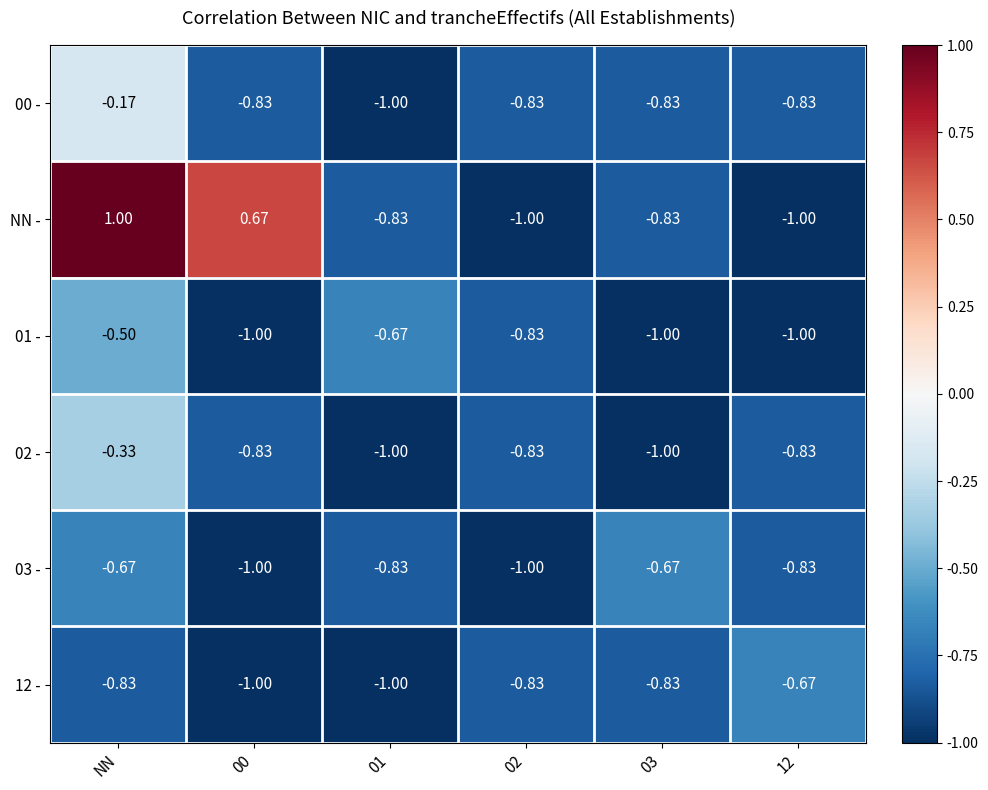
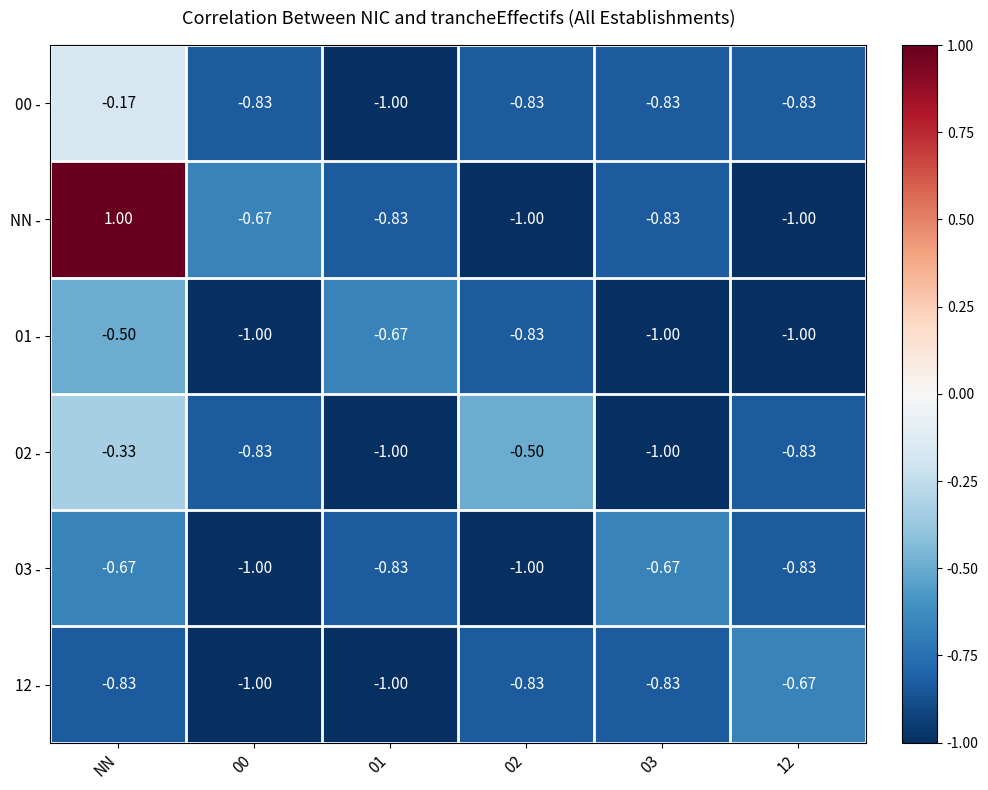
NN -, 00: 0.67 -> -0.67
02 -, 02: -0.83 -> -0.50
